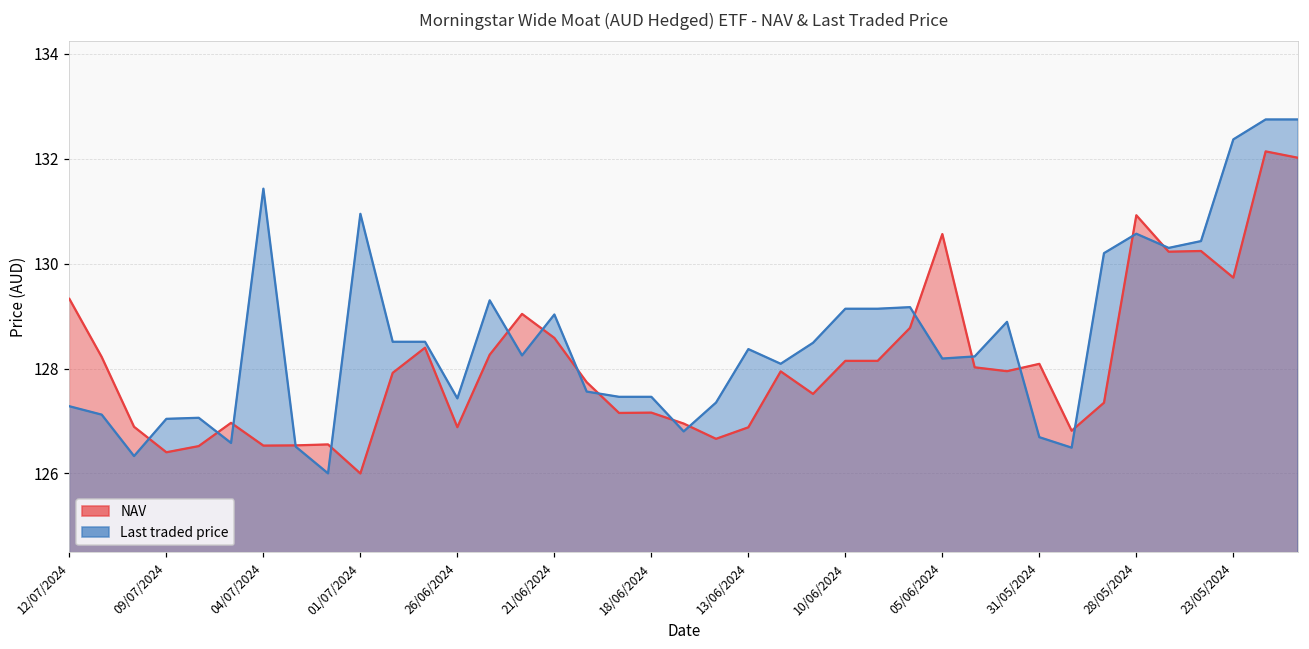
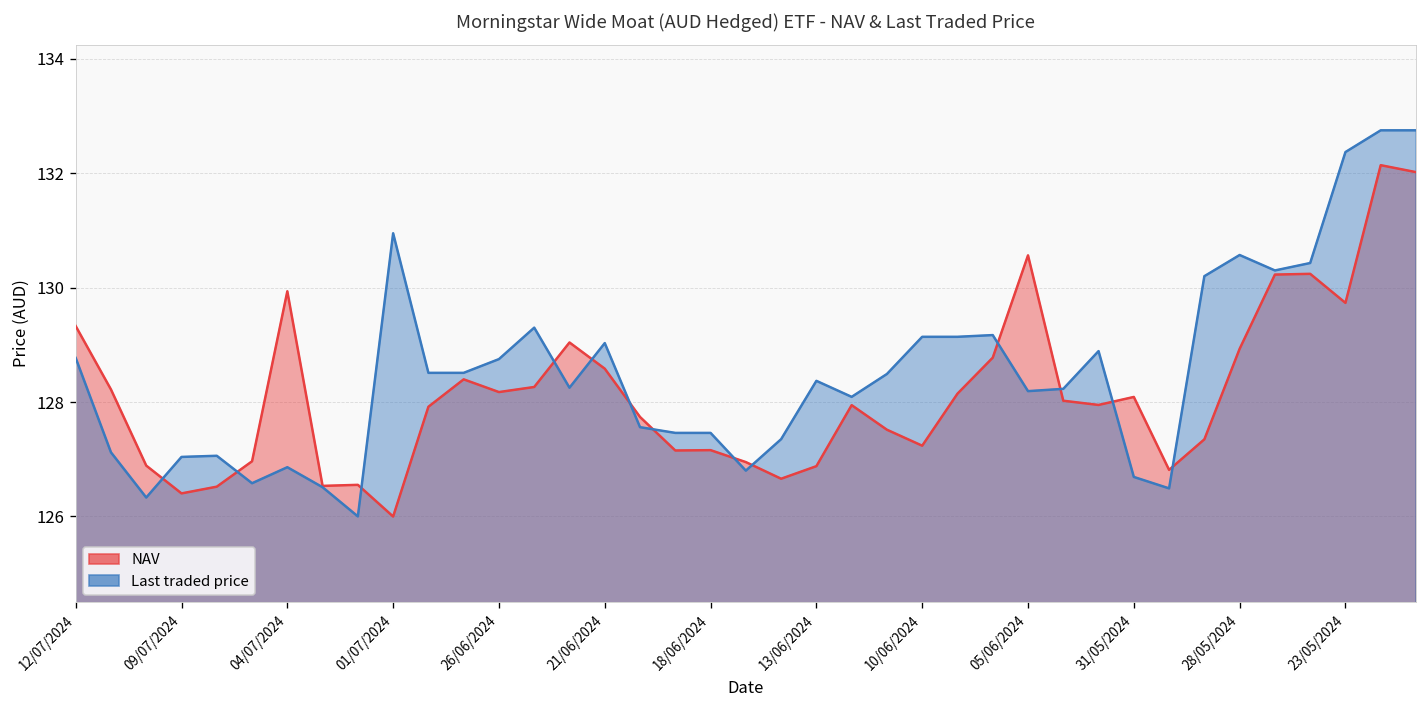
Last traded price, 12/07/2024: 127.3 -> 128.8
NAV, 04/07/2024: 126.5 -> 129.9
Last traded price, 04/07/2024: 131.4 -> 126.9
NAV, 26/06/2024: 126.9 -> 128.2
Last traded price, 26/06/2024: 127.4 -> 128.8
NAV, 10/06/2024: 128.1 -> 127.2
NAV, 28/05/2024: 130.9 -> 128.9
